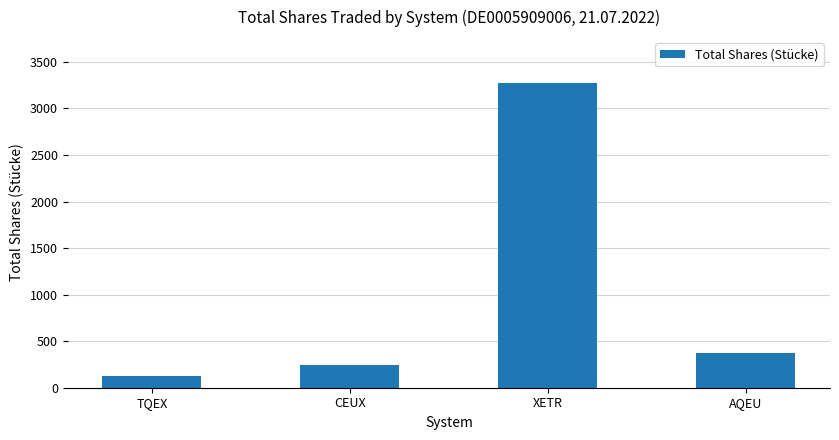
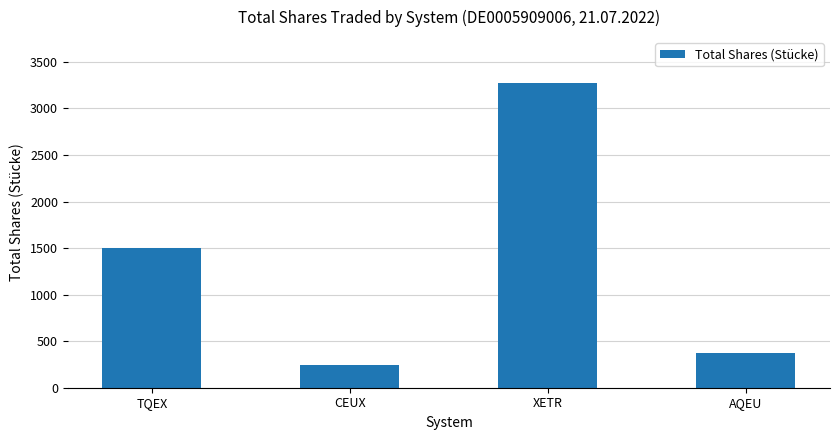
TQEX: 100 -> 1500
